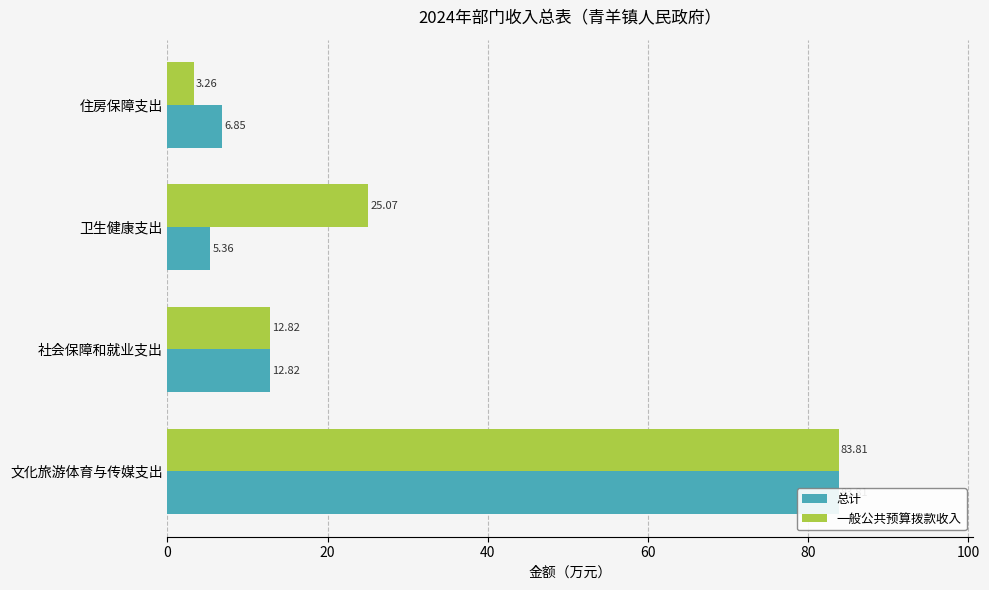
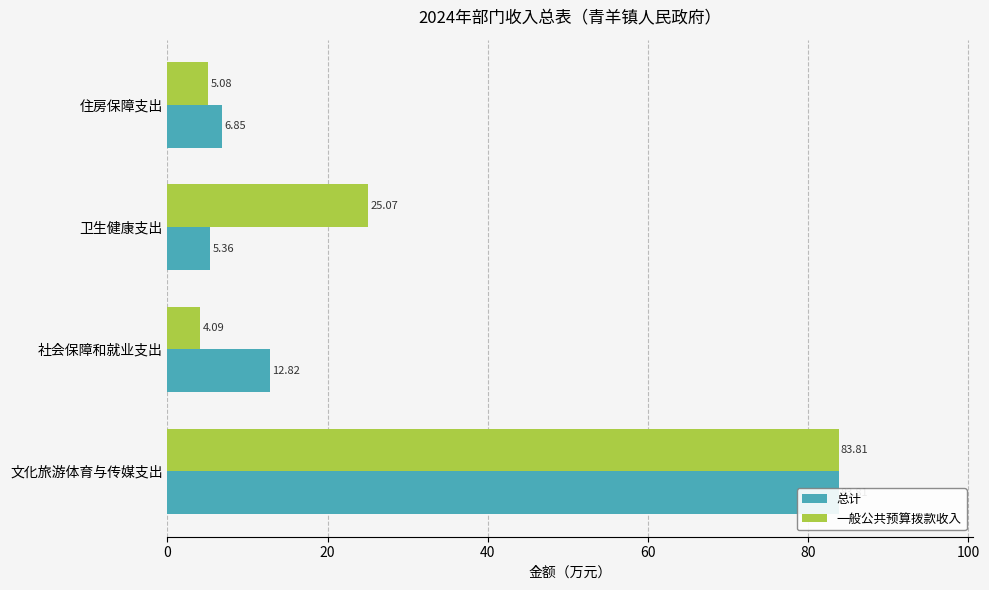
一般公共预算拨款收入, 住房保障支出: 3.26 -> 5.08
一般公共预算拨款收入, 社会保障和就业支出: 12.82 -> 4.09
